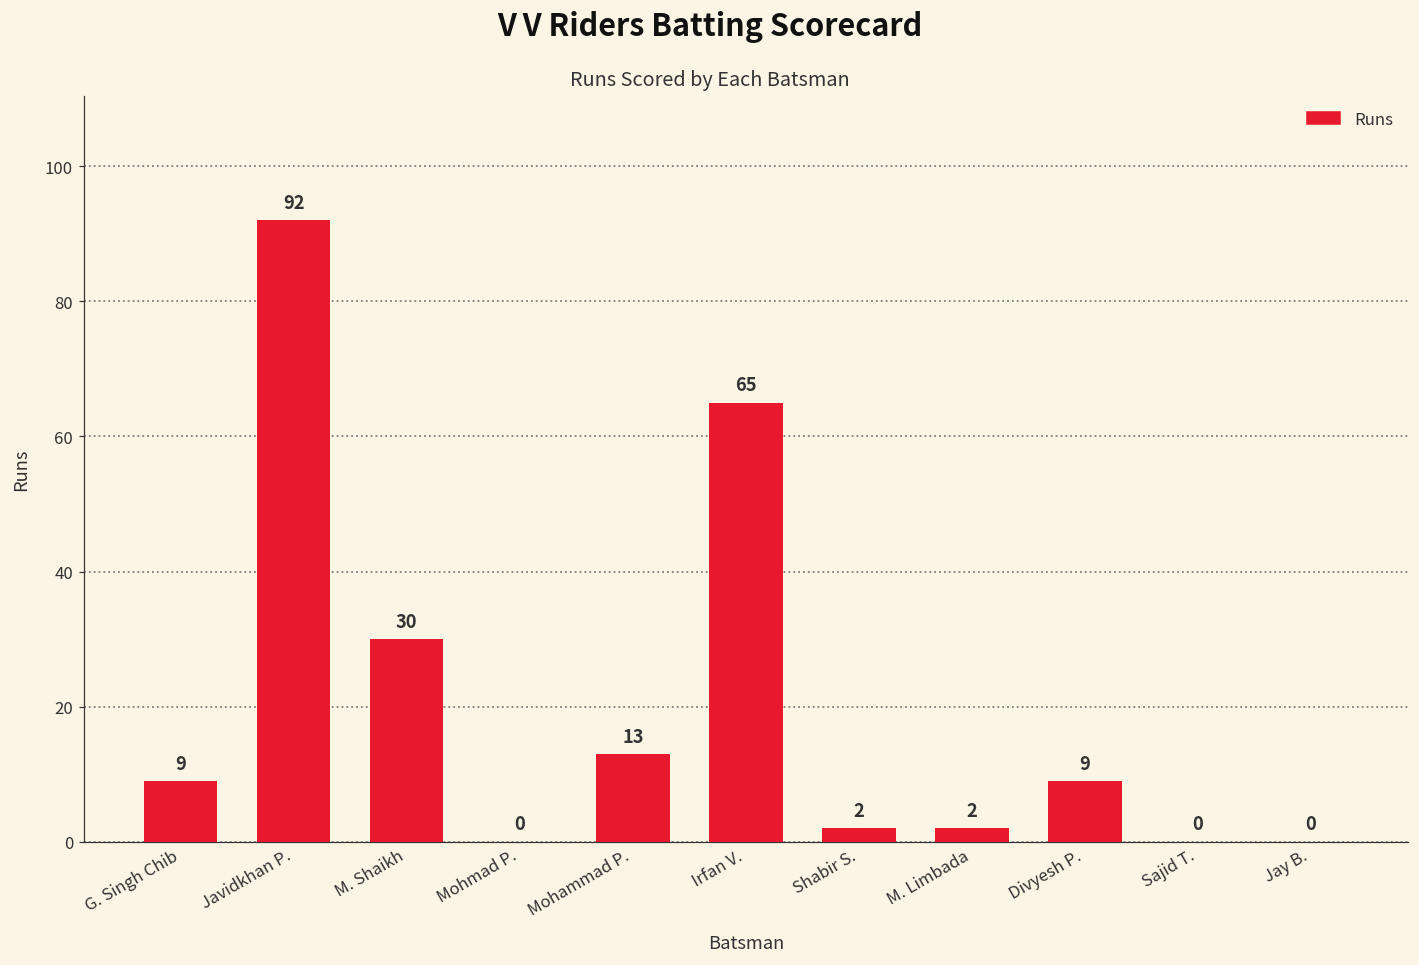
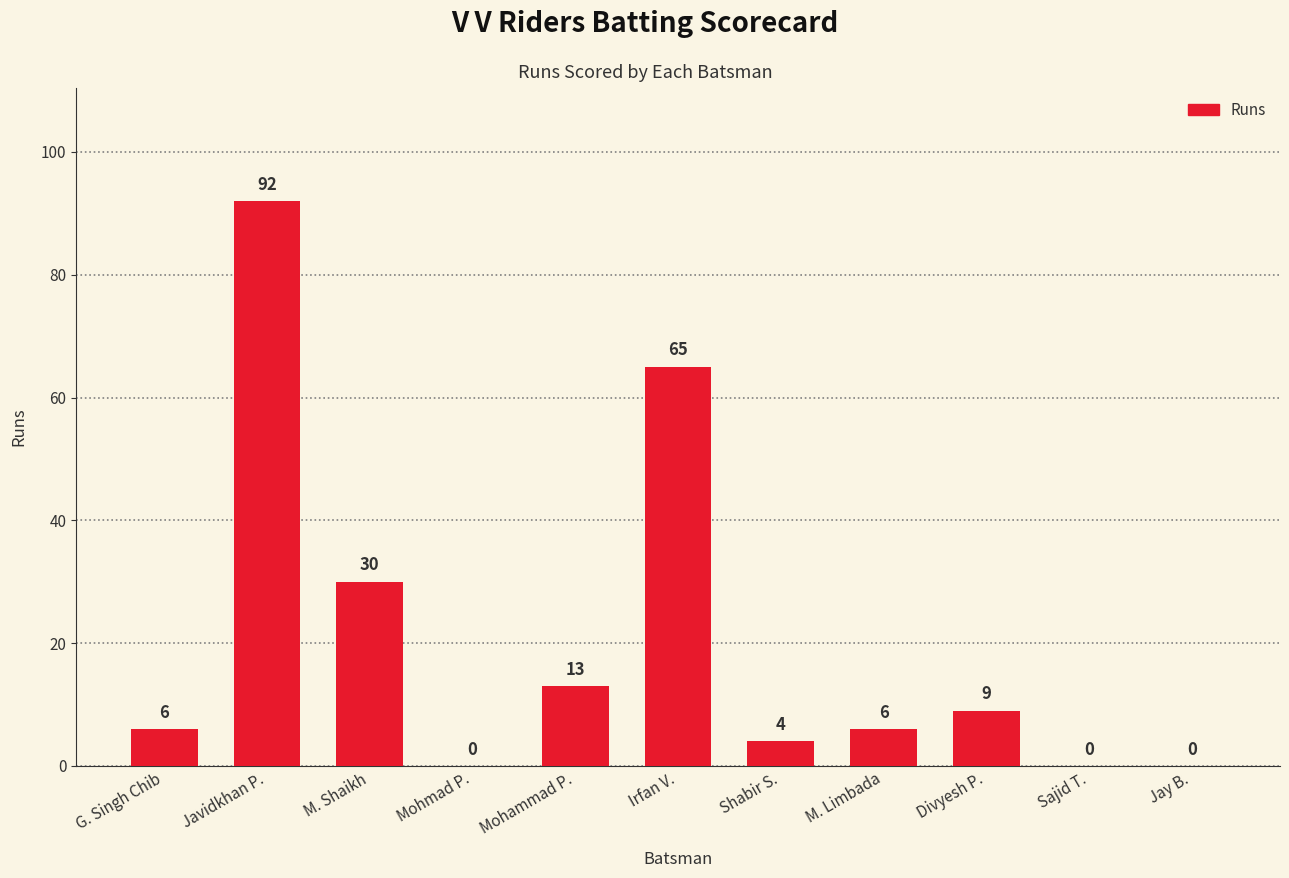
G. Singh Chib: 9 -> 6
Shabir S.: 2 -> 4
M. Limbada: 2 -> 6
